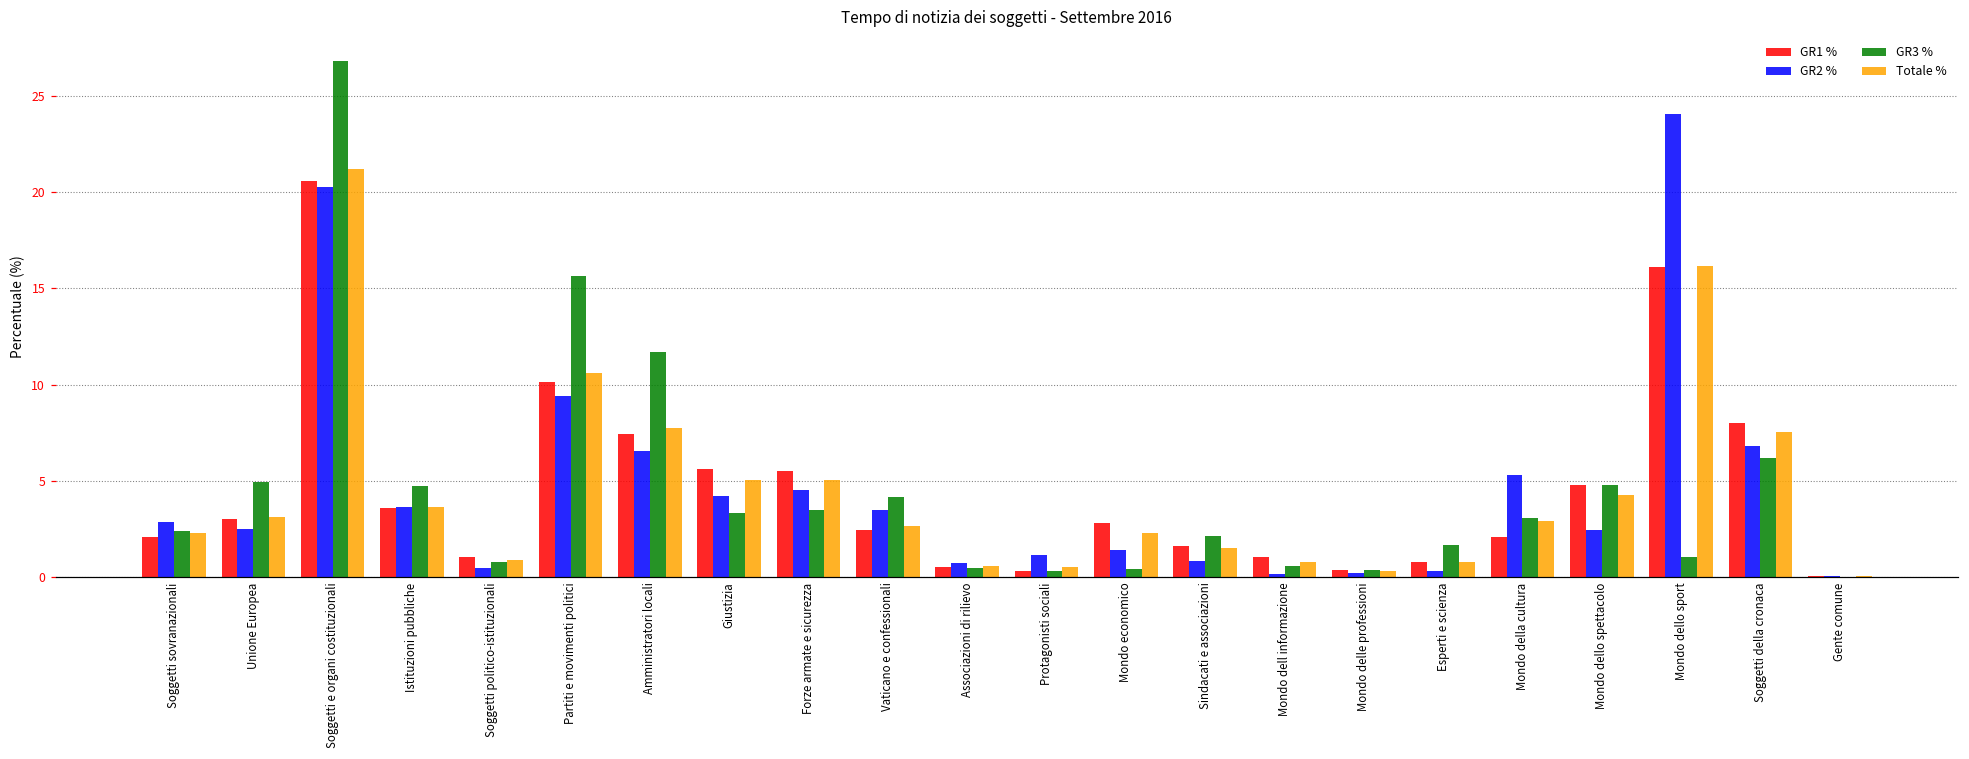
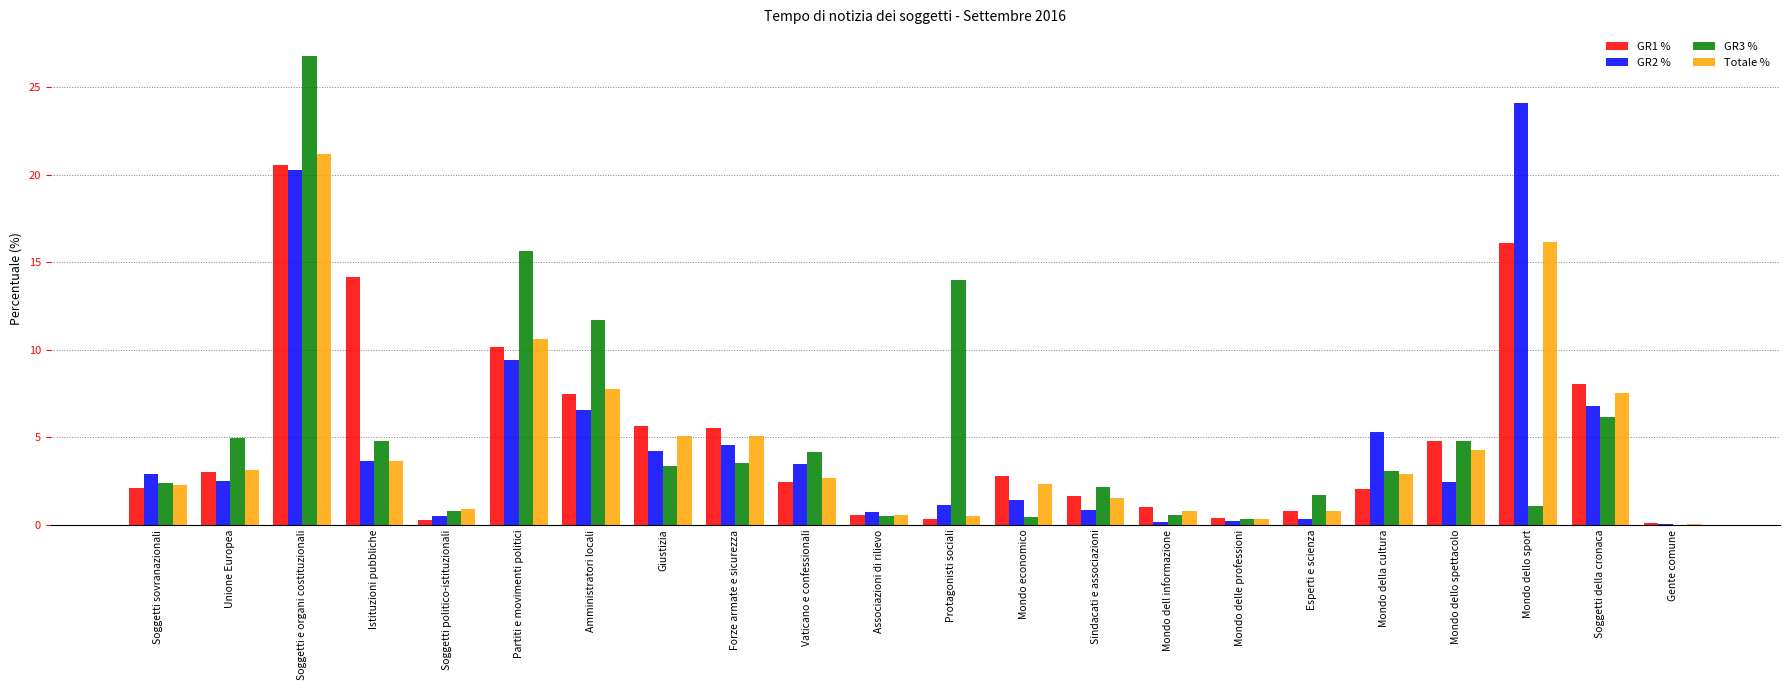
GR1 %, Istituzioni pubbliche: 3.6 -> 14.1
GR1 %, Soggetti politico-istituzionali: 1.0 -> 0.2
GR3 %, Protagonisti sociali: 0.3 -> 14.0
